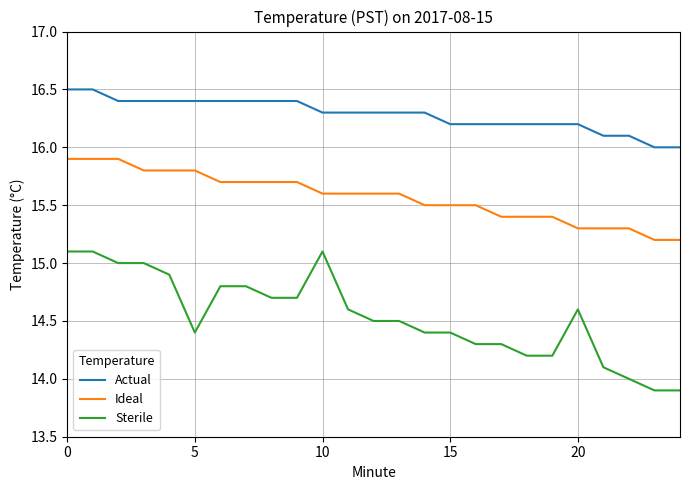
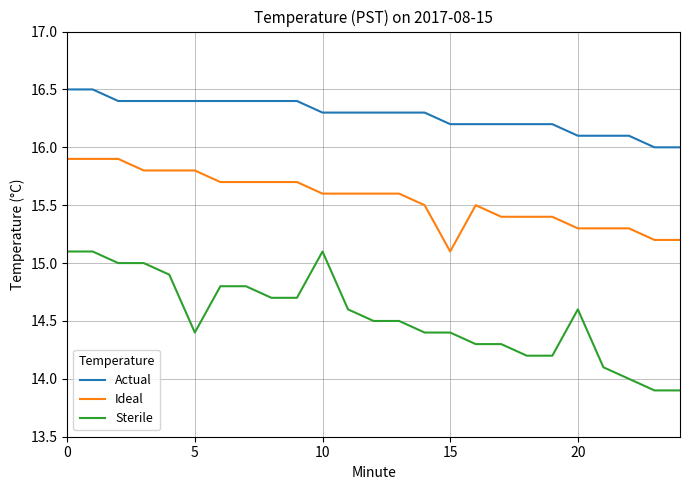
Ideal, 15: 15.5 -> 15.1
Actual, 20: 16.2 -> 16.1
